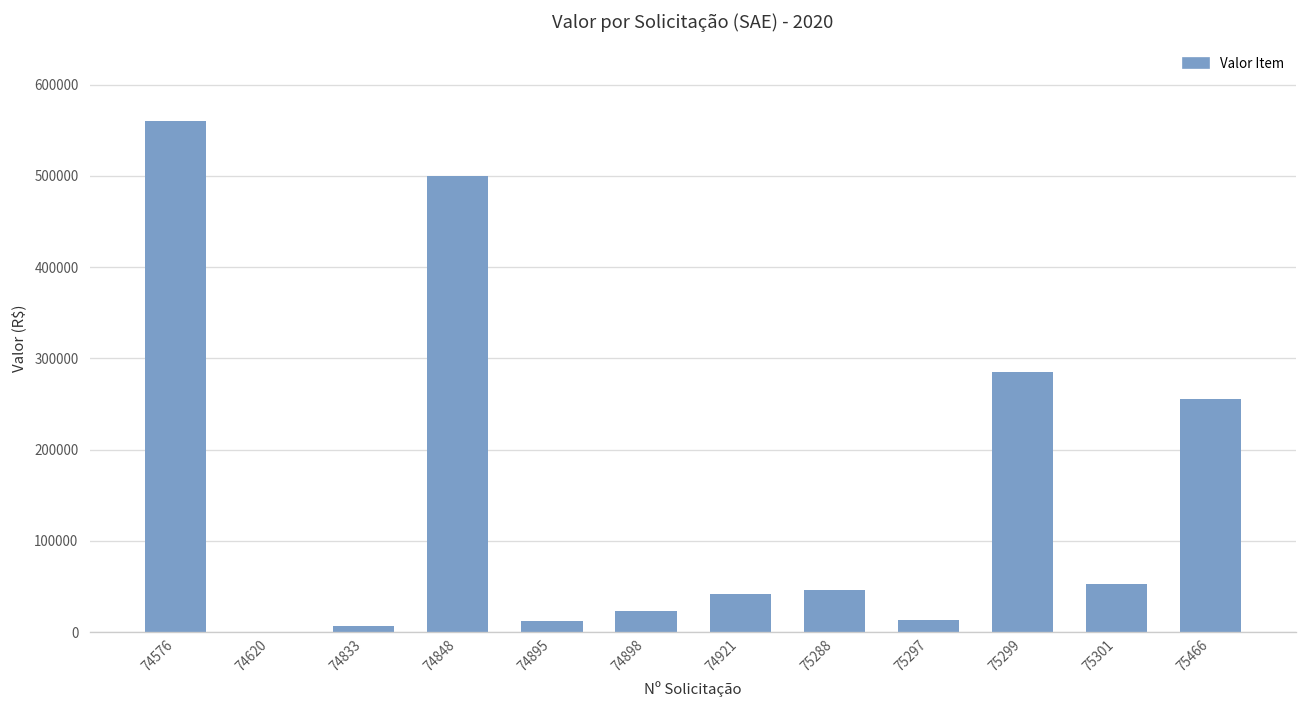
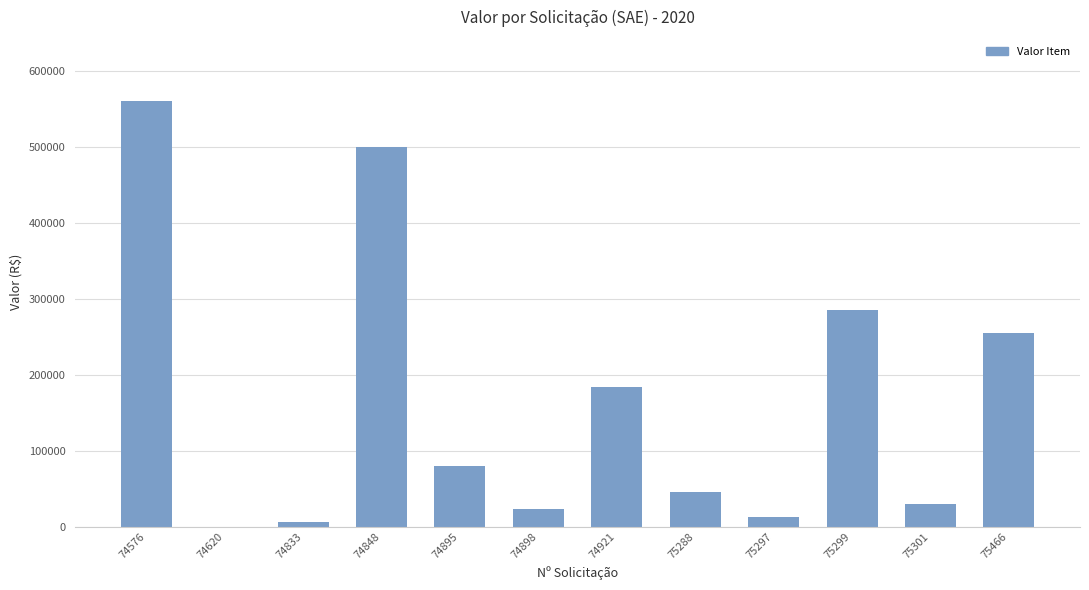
74895: 10000 -> 80000
74921: 40000 -> 180000
75301: 50000 -> 30000
